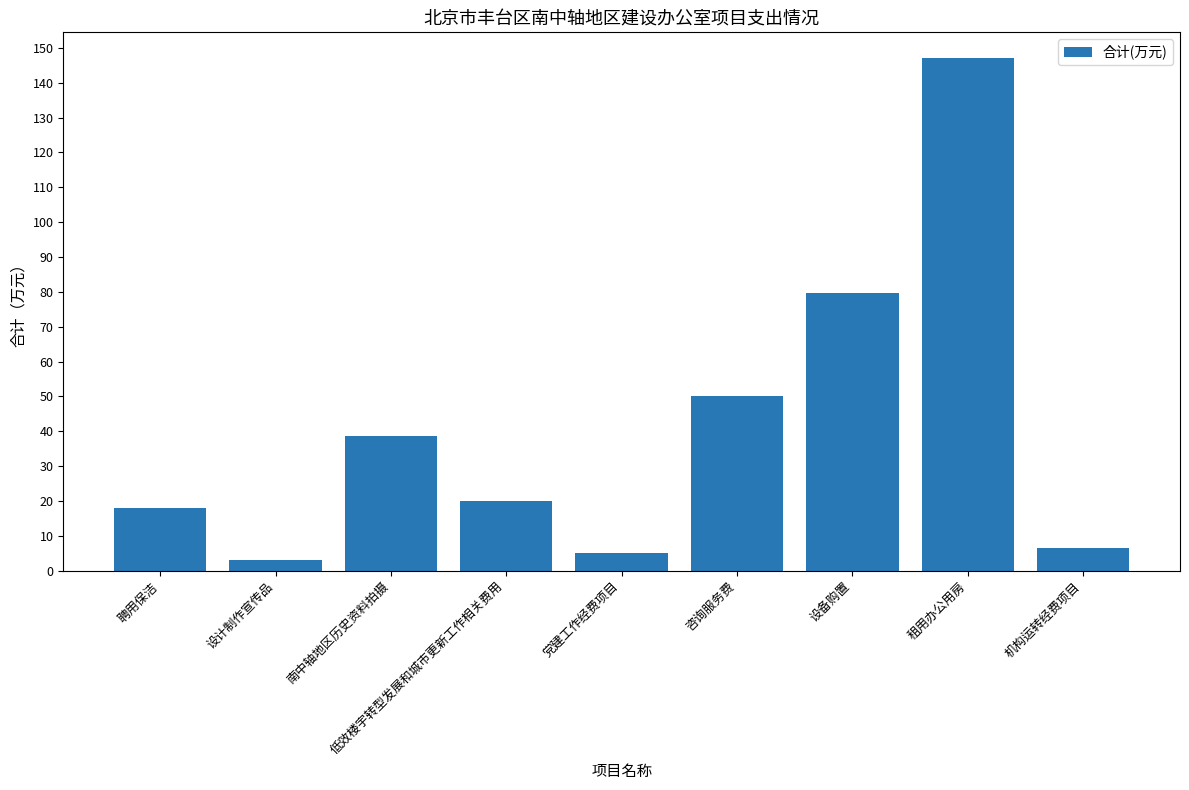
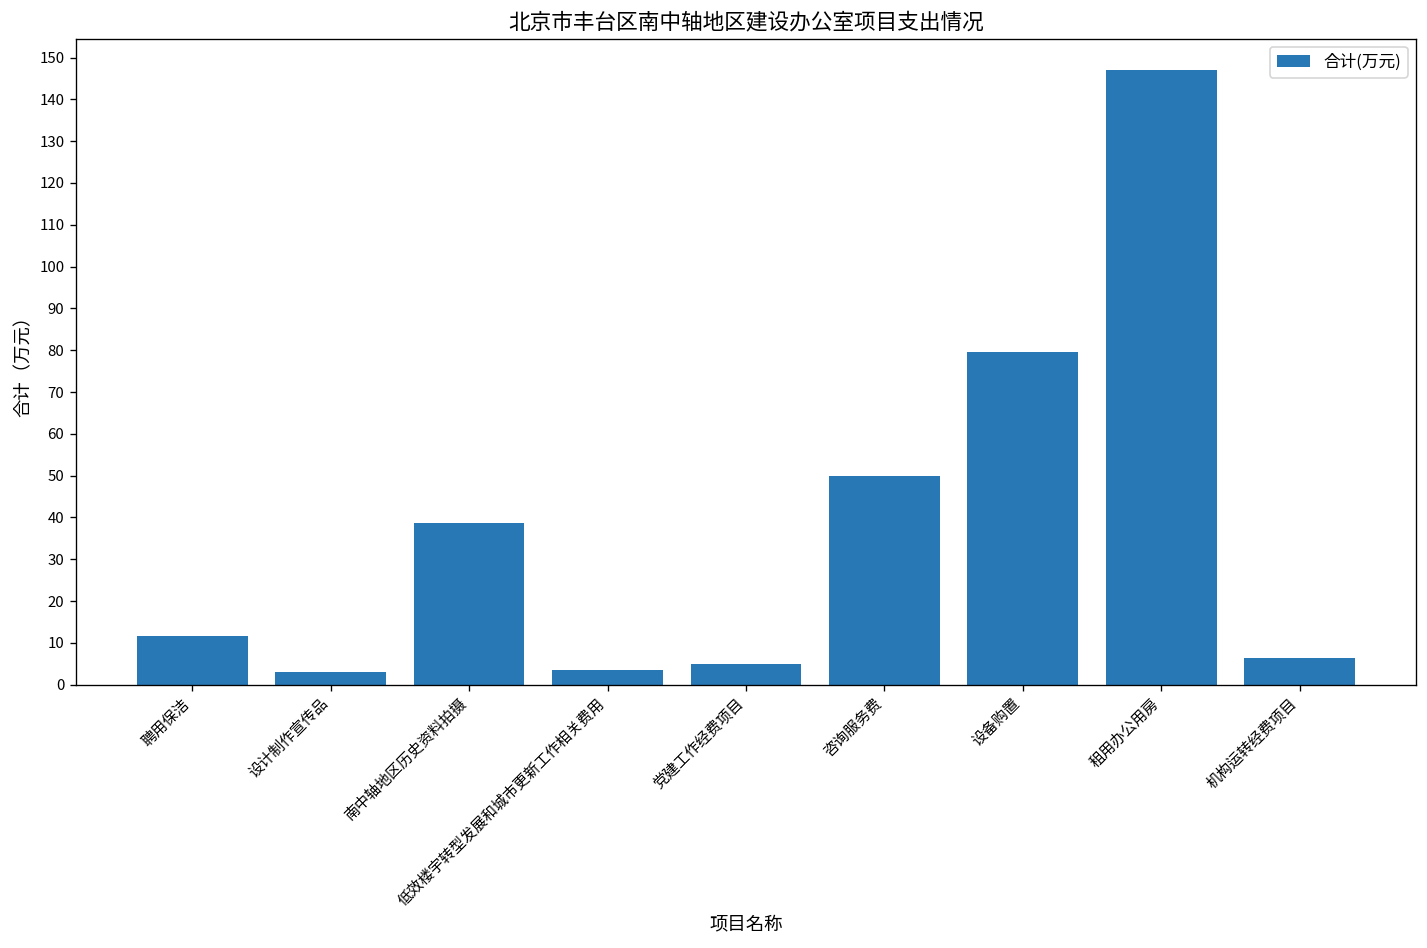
聘用保洁: 18 -> 12
低效楼宇转型发展和城市更新工作相关费用: 20 -> 4
